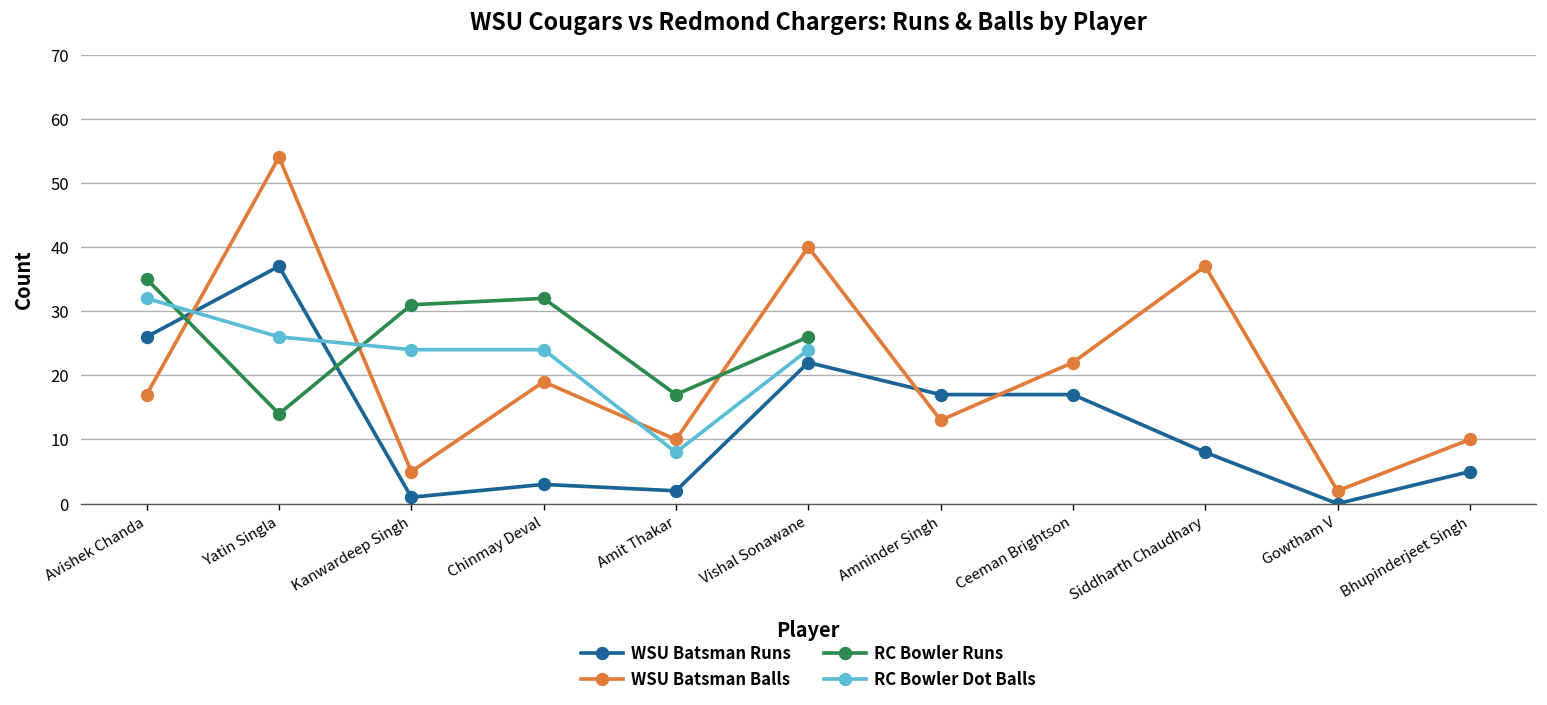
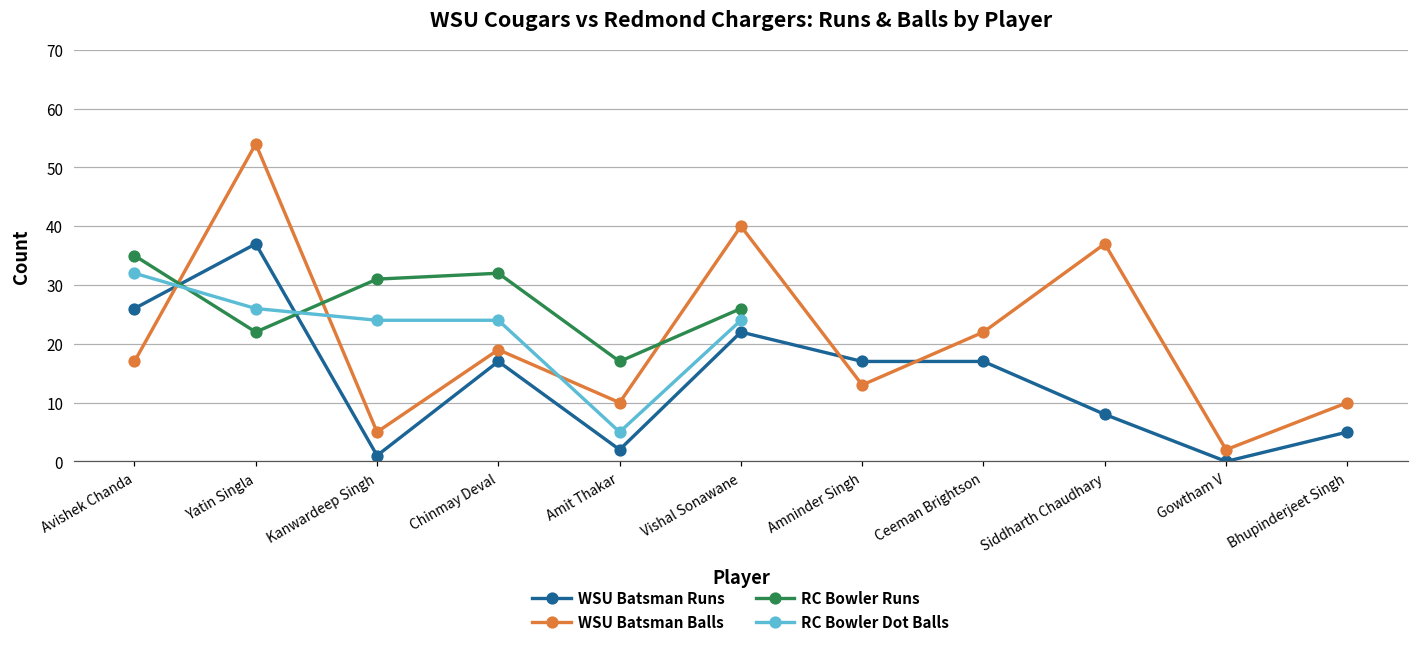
RC Bowler Runs, Yatin Singla: 14 -> 22
WSU Batsman Runs, Chinmay Deval: 3 -> 17
RC Bowler Dot Balls, Amit Thakar: 8 -> 5
